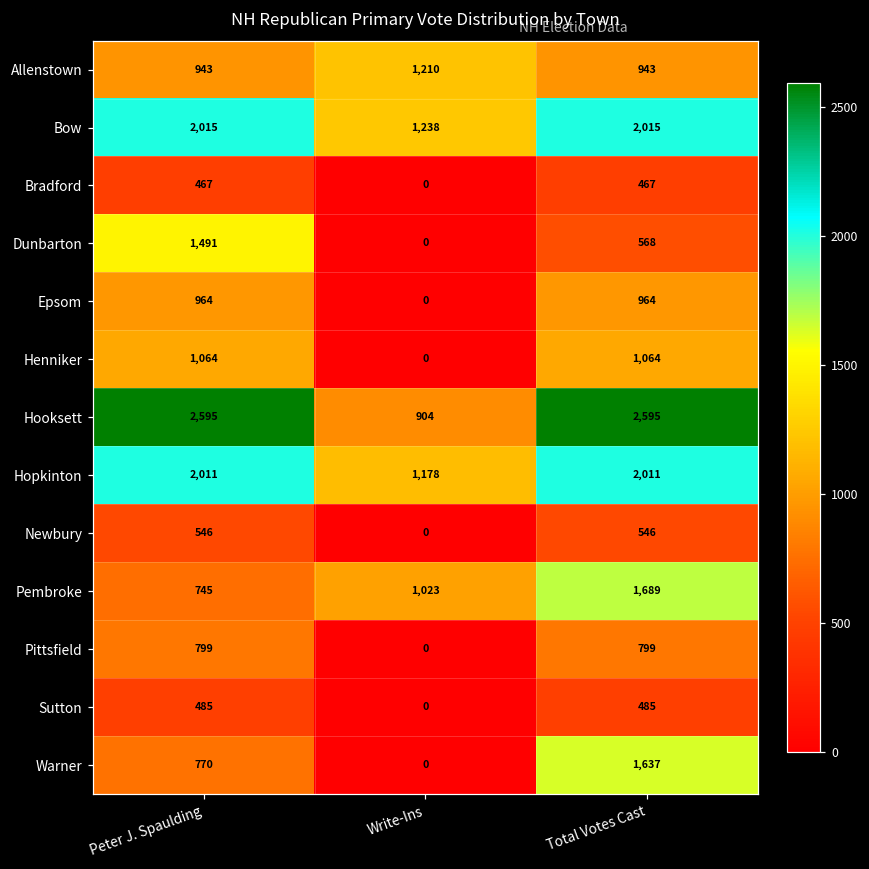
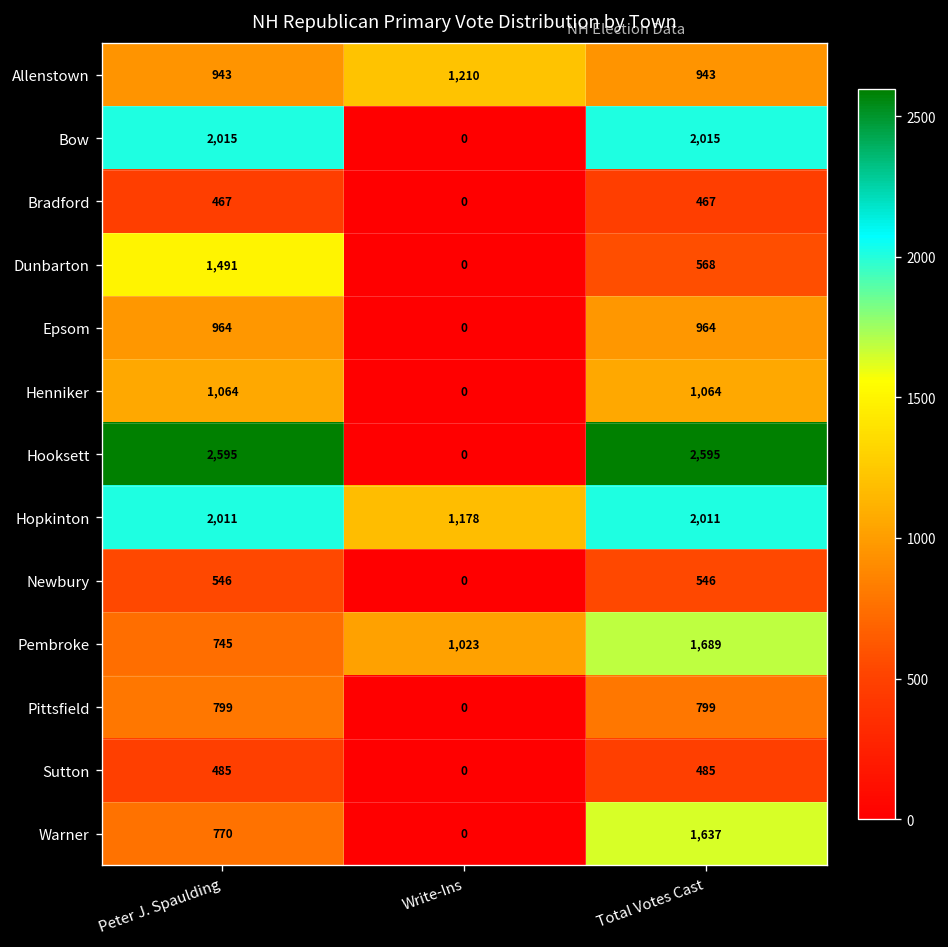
Bow, Write-Ins: 1,238 -> 0
Hooksett, Write-Ins: 904 -> 0
